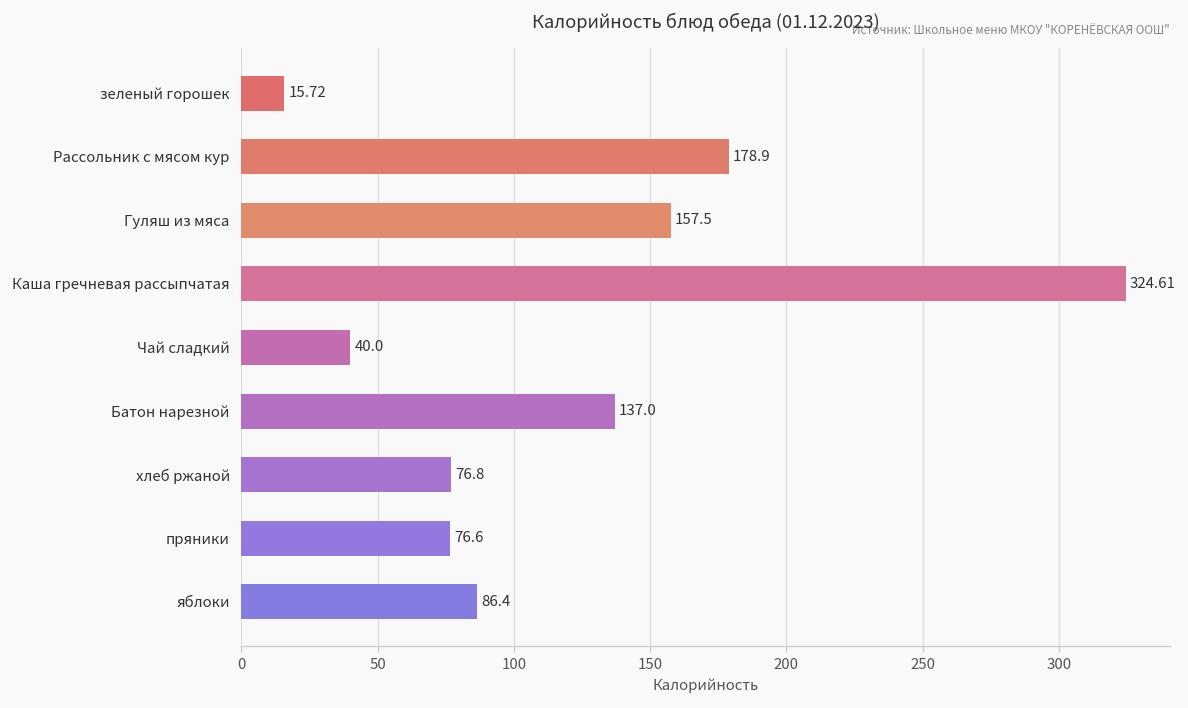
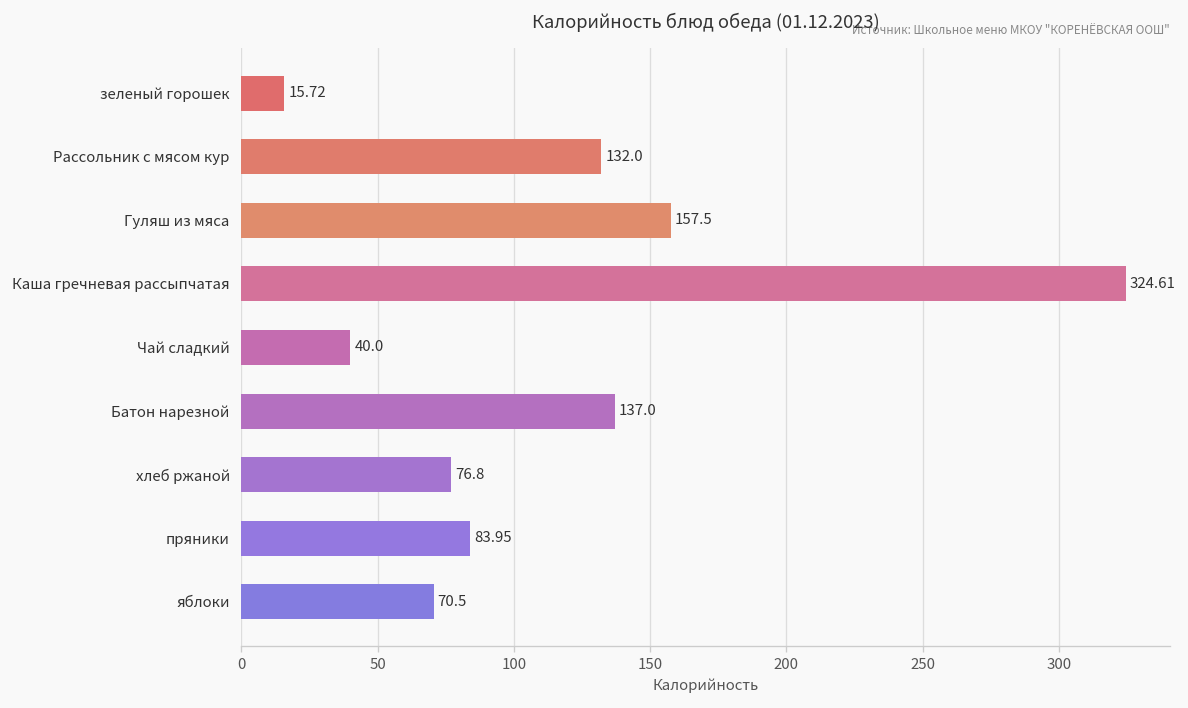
Рассольник с мясом кур: 178.9 -> 132.0
пряники: 76.6 -> 83.95
яблоки: 86.4 -> 70.5
